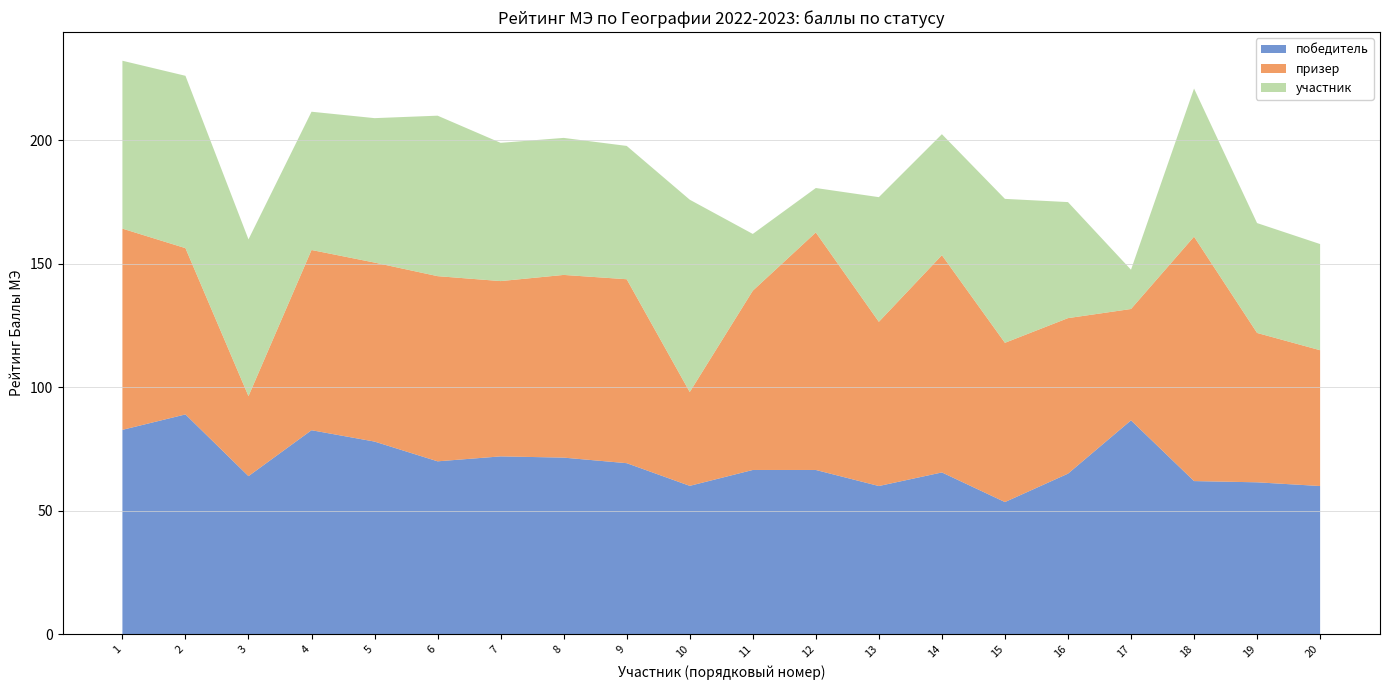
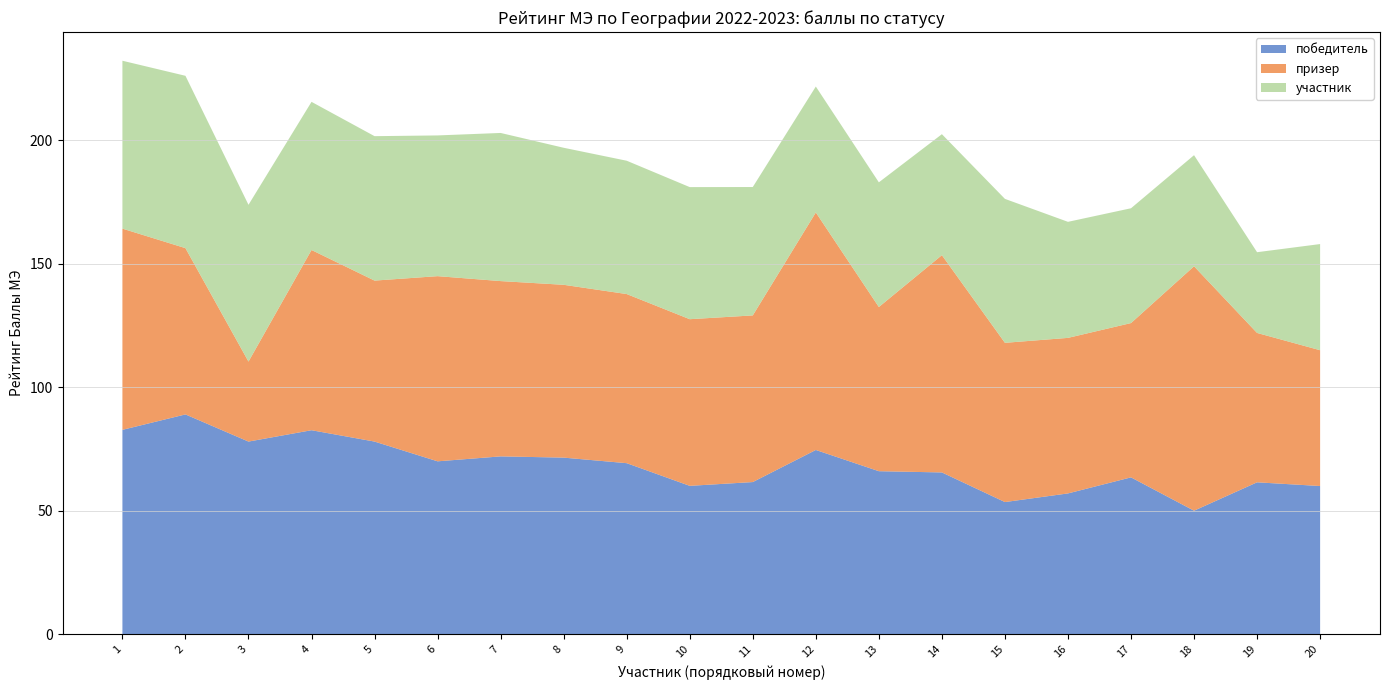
победитель, 3: 64 -> 78
участник, 4: 56 -> 60
призер, 5: 73 -> 65
участник, 6: 65 -> 57
участник, 7: 56 -> 60
призер, 8: 74 -> 70
призер, 9: 75 -> 69
призер, 10: 38 -> 68
участник, 10: 78 -> 54
победитель, 11: 67 -> 62
призер, 11: 73 -> 68
участник, 11: 23 -> 52
победитель, 12: 67 -> 75
участник, 12: 18 -> 51
победитель, 13: 60 -> 66
победитель, 16: 65 -> 57
победитель, 17: 87 -> 64
призер, 17: 45 -> 63
участник, 17: 16 -> 47
победитель, 18: 62 -> 50
участник, 18: 60 -> 45
участник, 19: 45 -> 33
